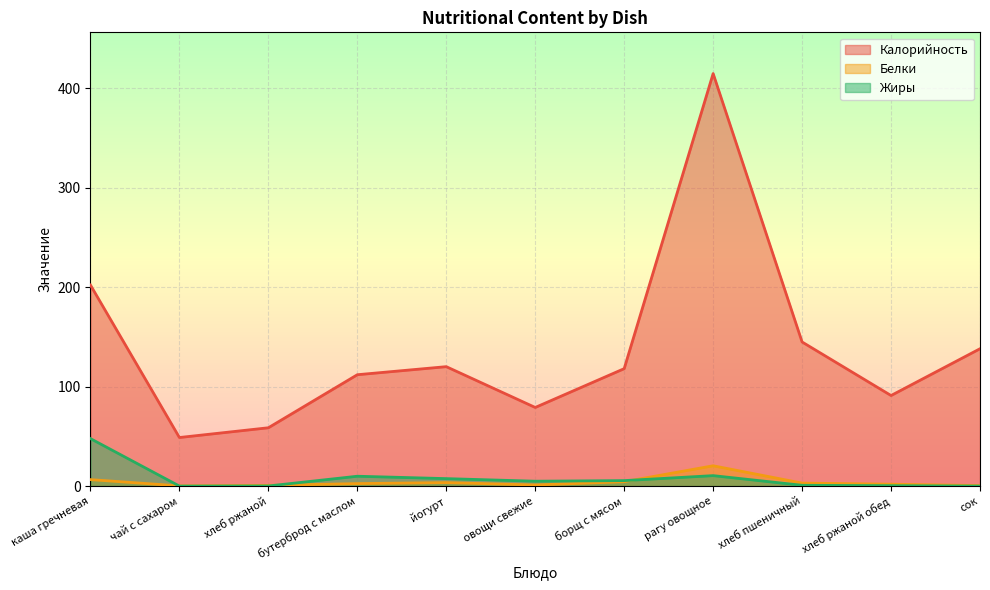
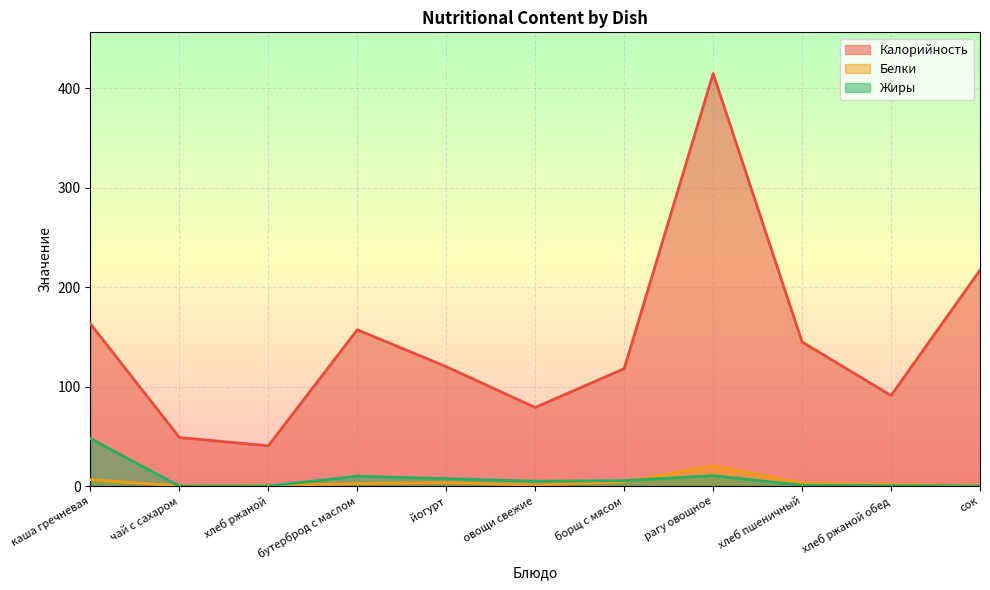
Калорийность, каша гречневая: 200 -> 160
Калорийность, хлеб ржаной: 60 -> 40
Калорийность, бутерброд с маслом: 110 -> 160
Калорийность, сок: 140 -> 220
